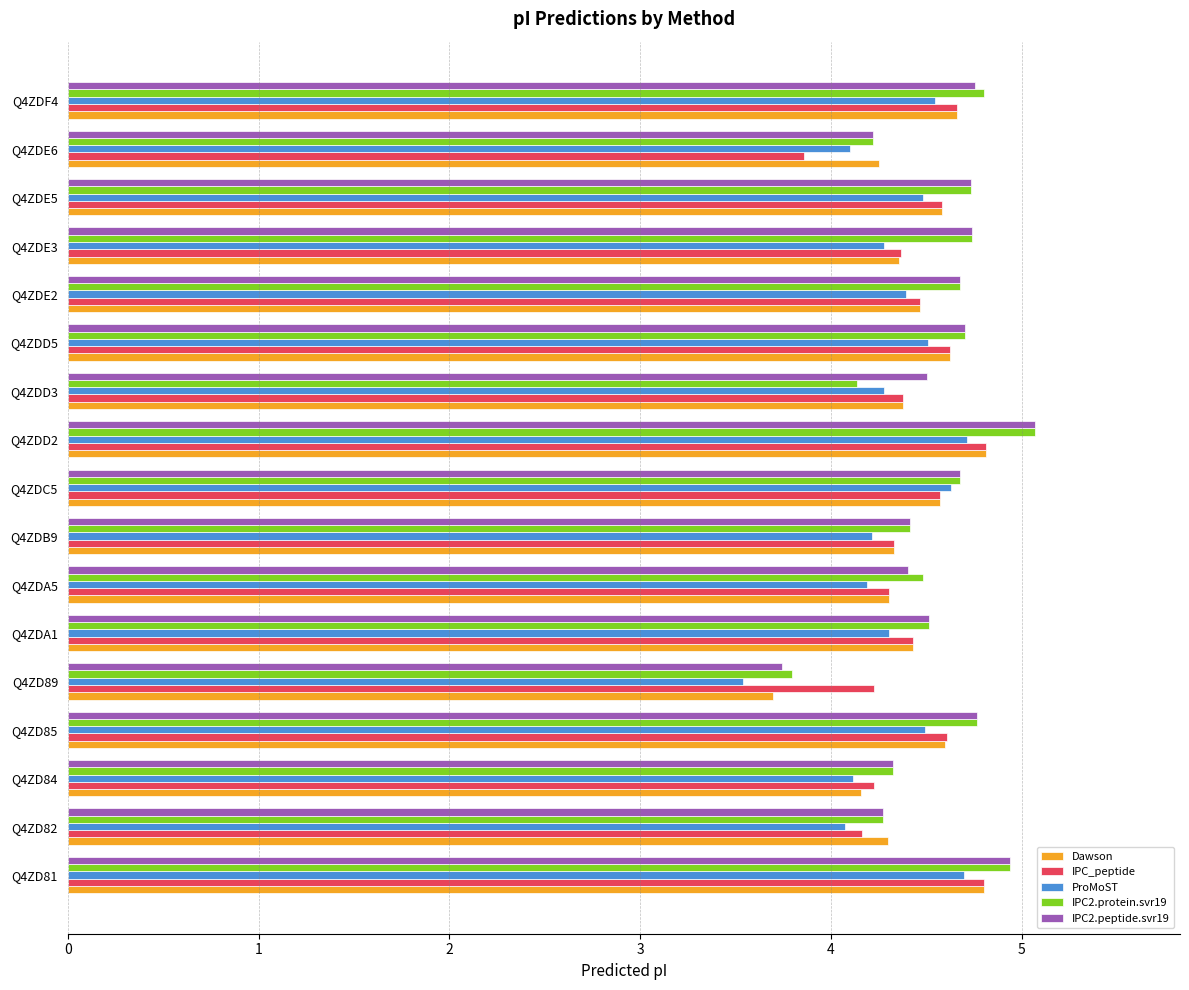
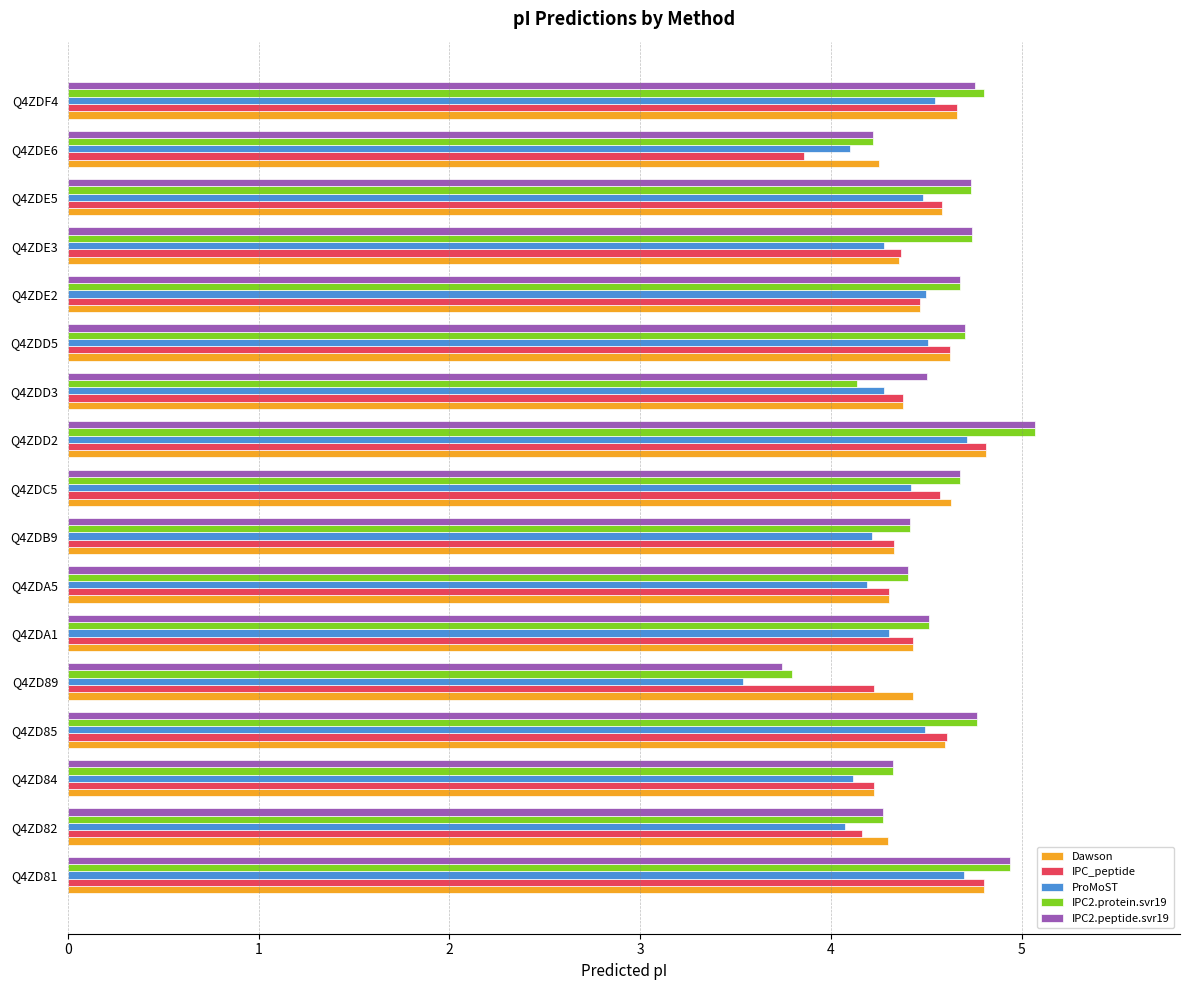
ProMoST, Q4ZDE2: 4.39 -> 4.50
ProMoST, Q4ZDC5: 4.63 -> 4.42
Dawson, Q4ZDC5: 4.57 -> 4.63
IPC2.protein.svr19, Q4ZDA5: 4.48 -> 4.41
Dawson, Q4ZD89: 3.69 -> 4.43
Dawson, Q4ZD84: 4.16 -> 4.23
